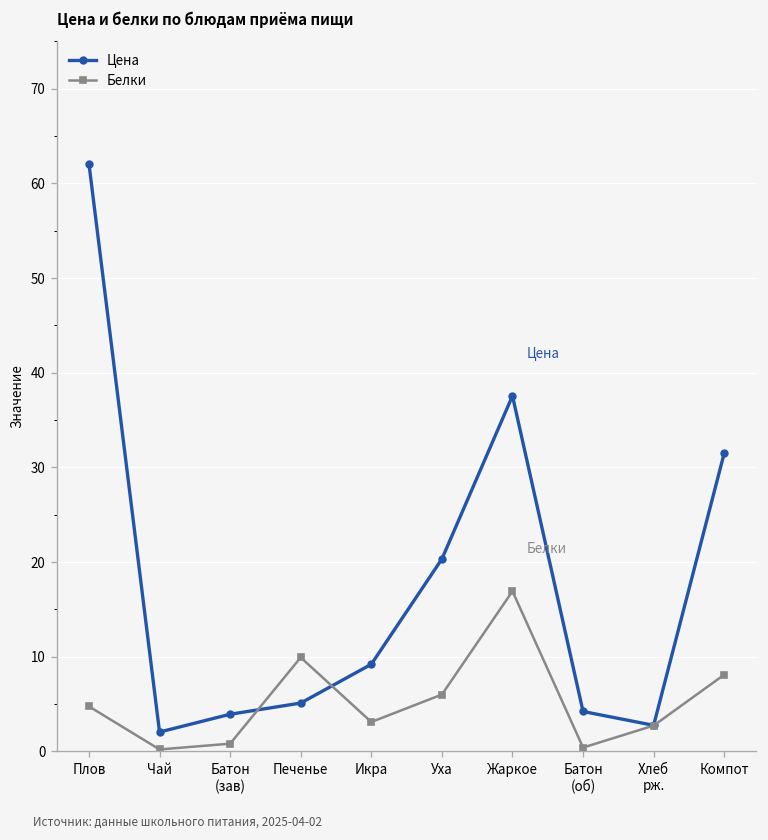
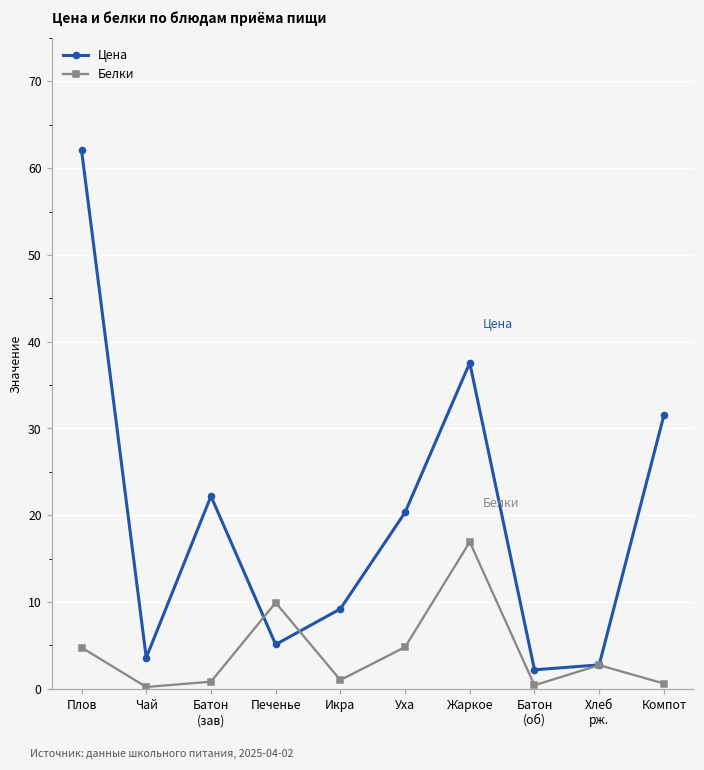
Цена, Чай: 2 -> 4
Цена, Батон (зав): 4 -> 22
Белки, Икра: 3 -> 1
Белки, Уха: 6 -> 5
Цена, Батон (об): 4 -> 2
Белки, Компот: 8 -> 1
